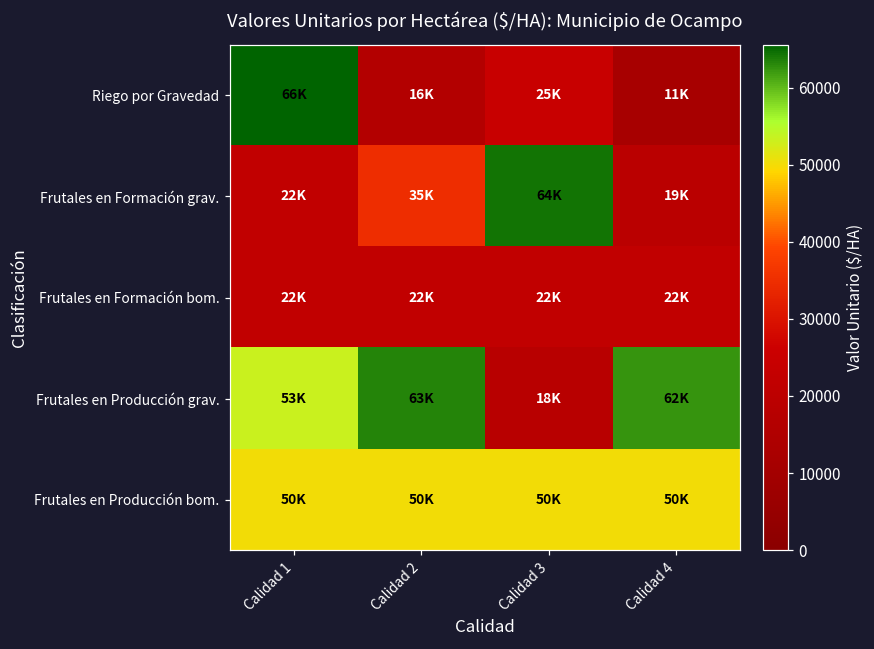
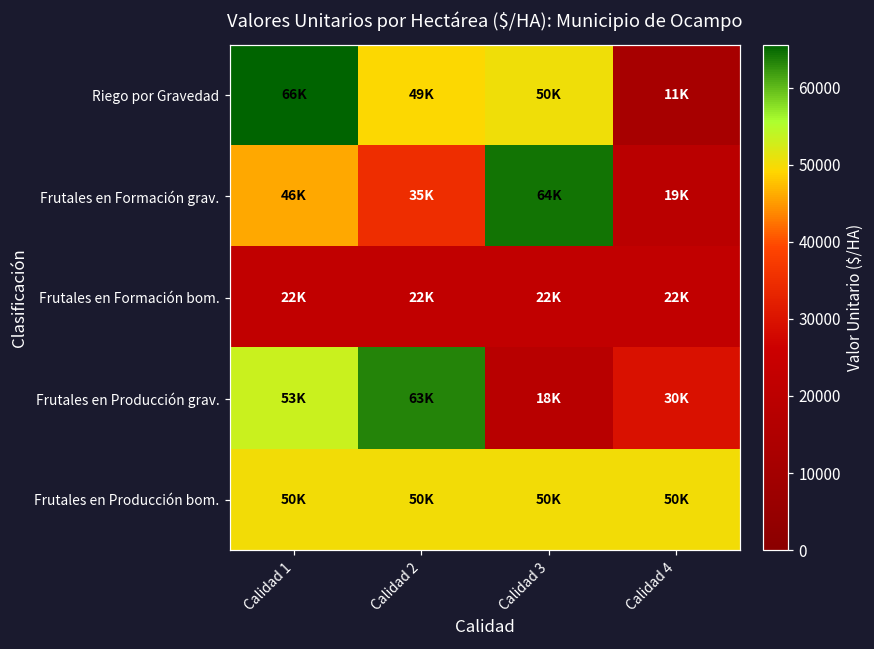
Riego por Gravedad, Calidad 2: 16K -> 49K
Riego por Gravedad, Calidad 3: 25K -> 50K
Frutales en Formación grav., Calidad 1: 22K -> 46K
Frutales en Producción grav., Calidad 4: 62K -> 30K
